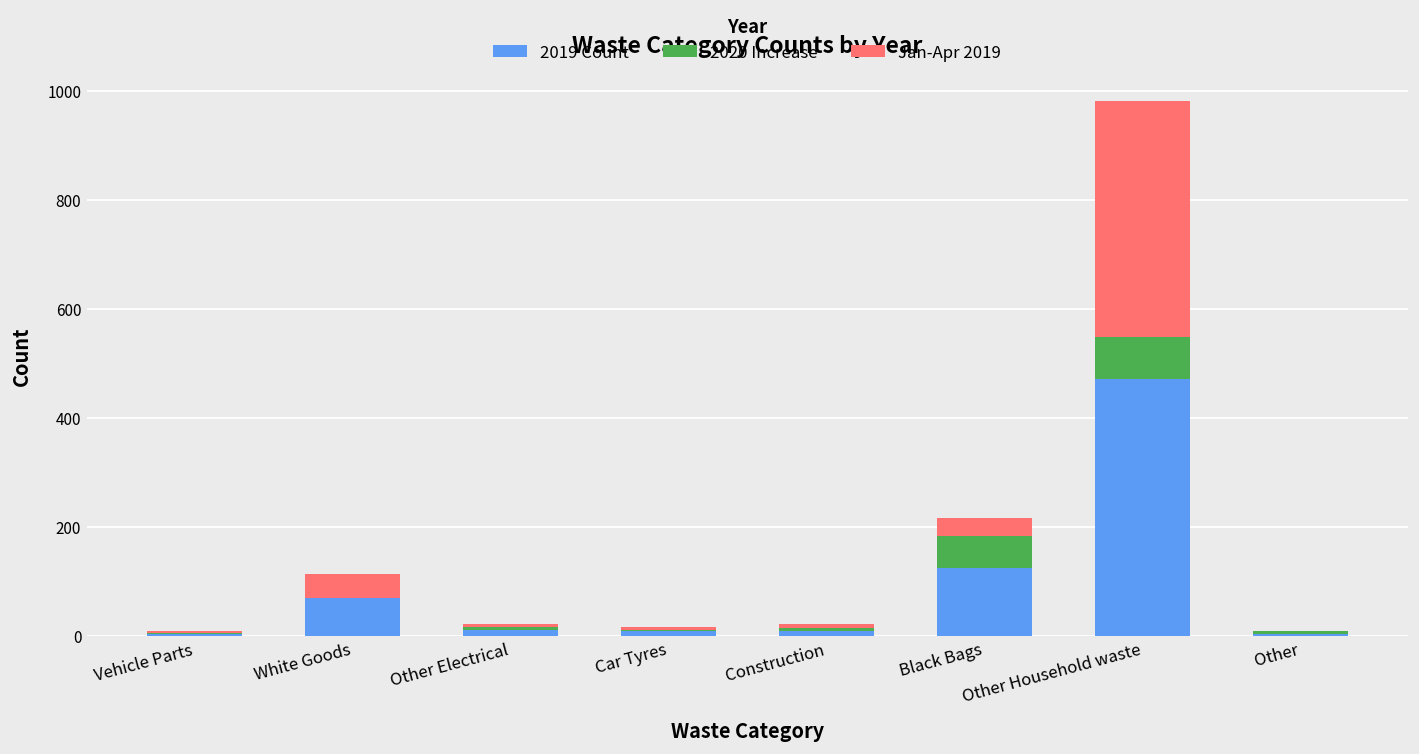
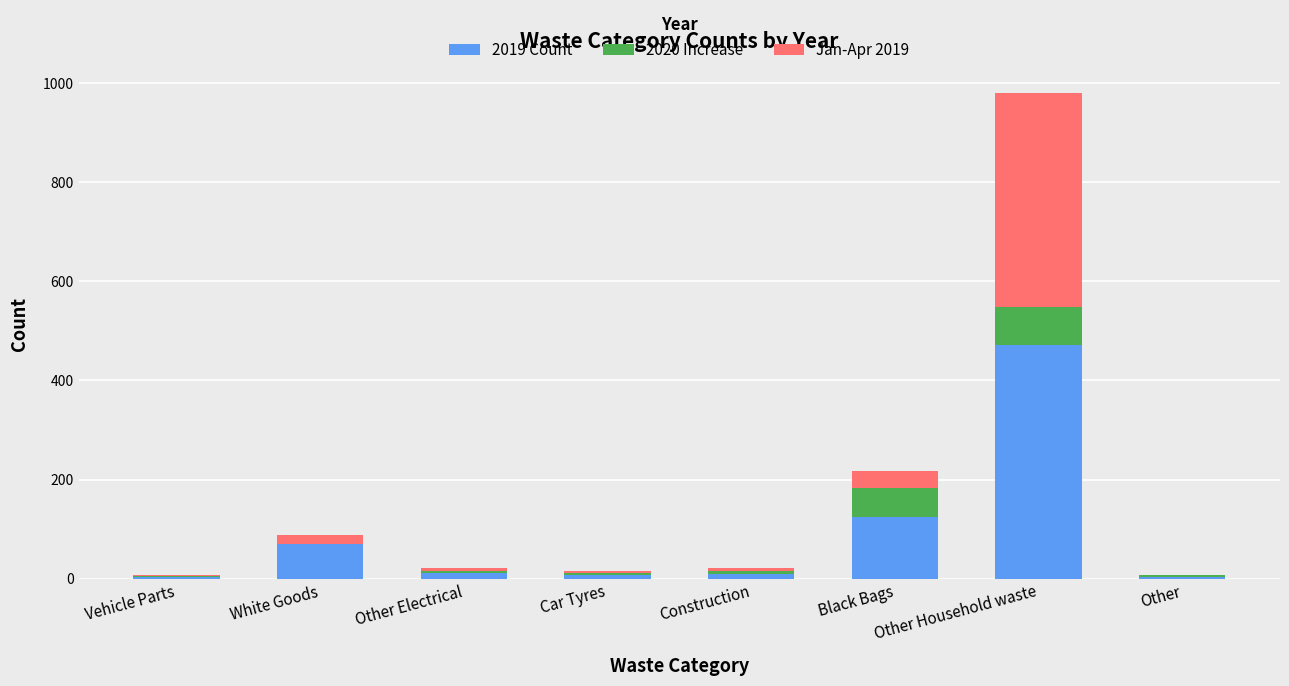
Jan-Apr 2019, White Goods: 50 -> 20
